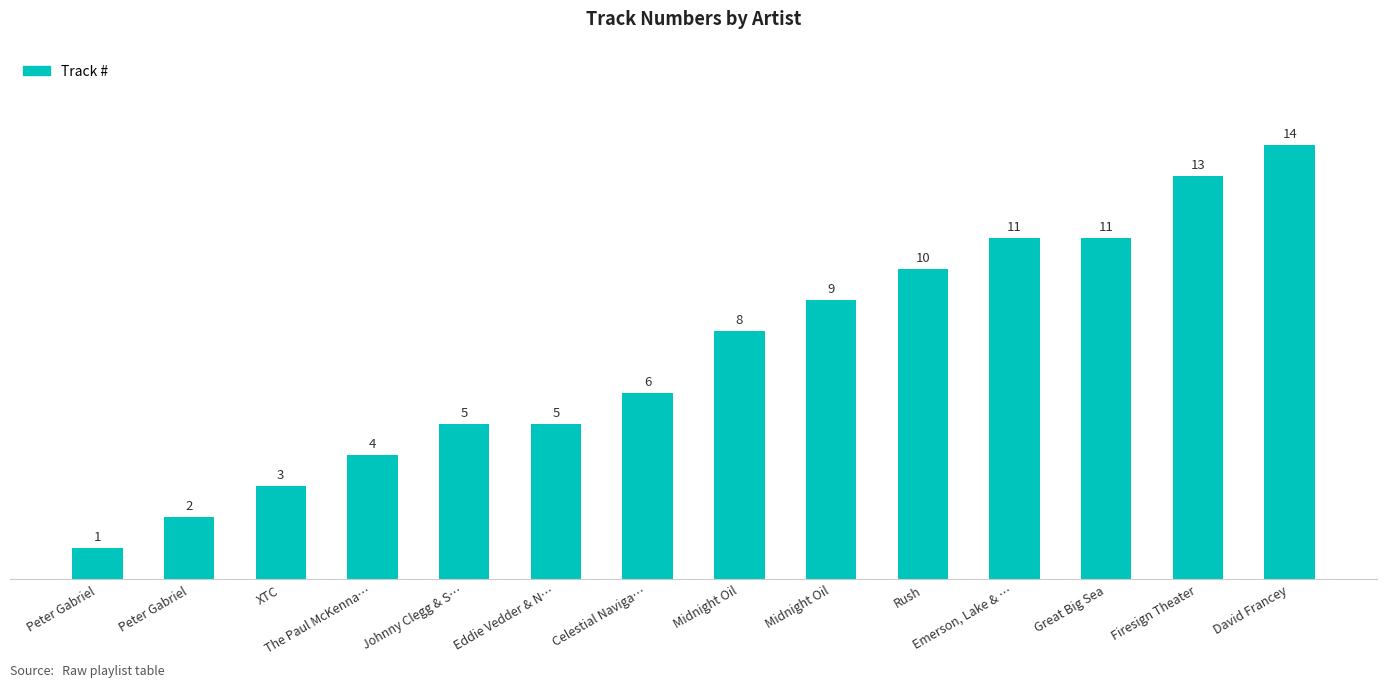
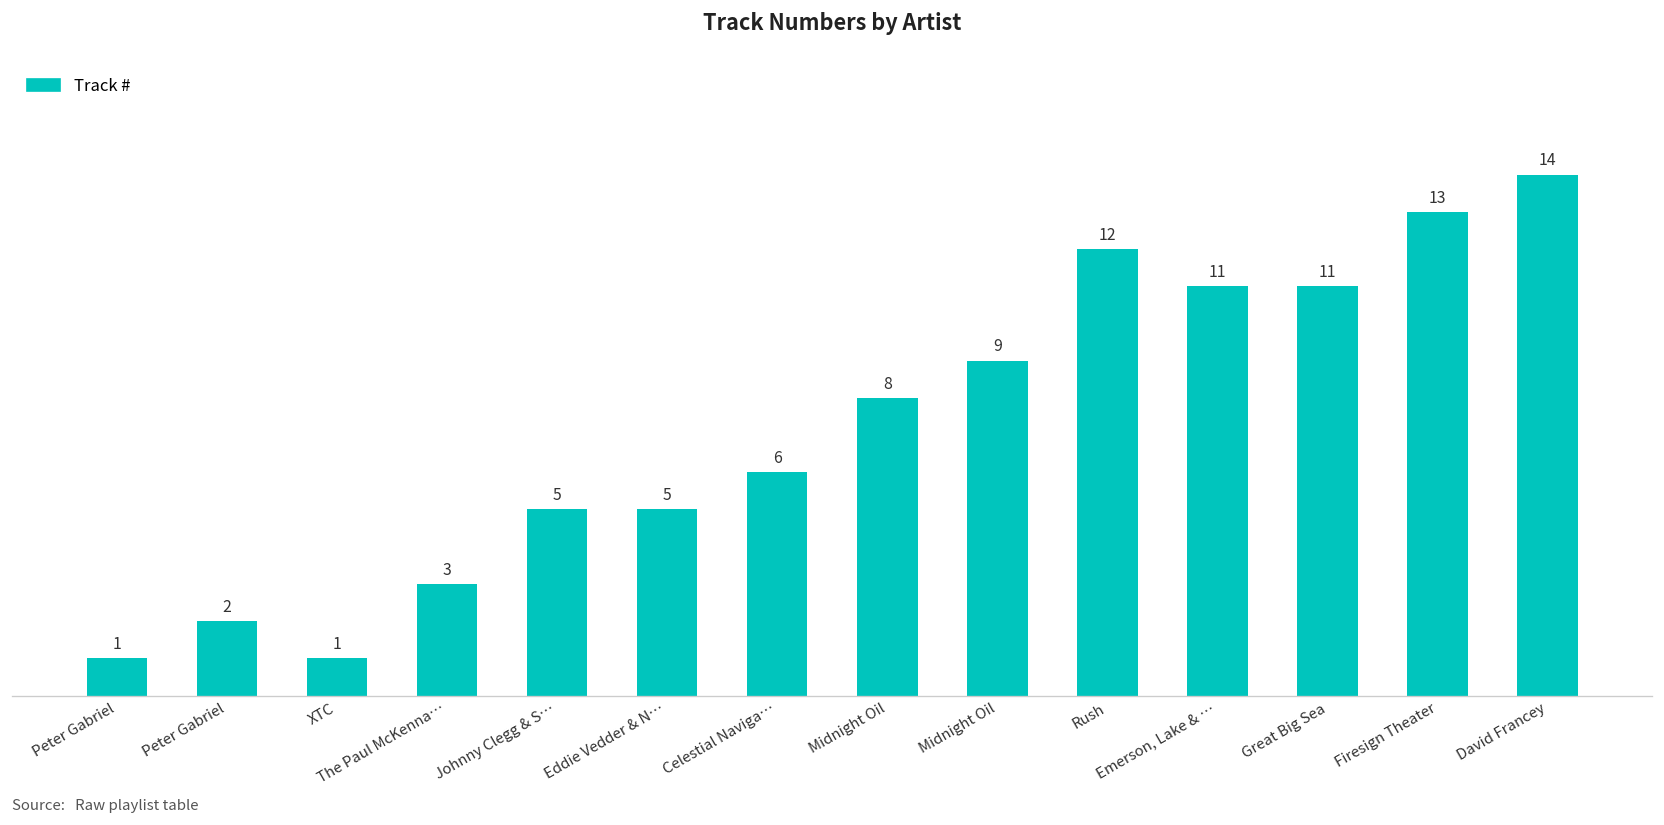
XTC: 3 -> 1
The Paul McKenna…: 4 -> 3
Rush: 10 -> 12
